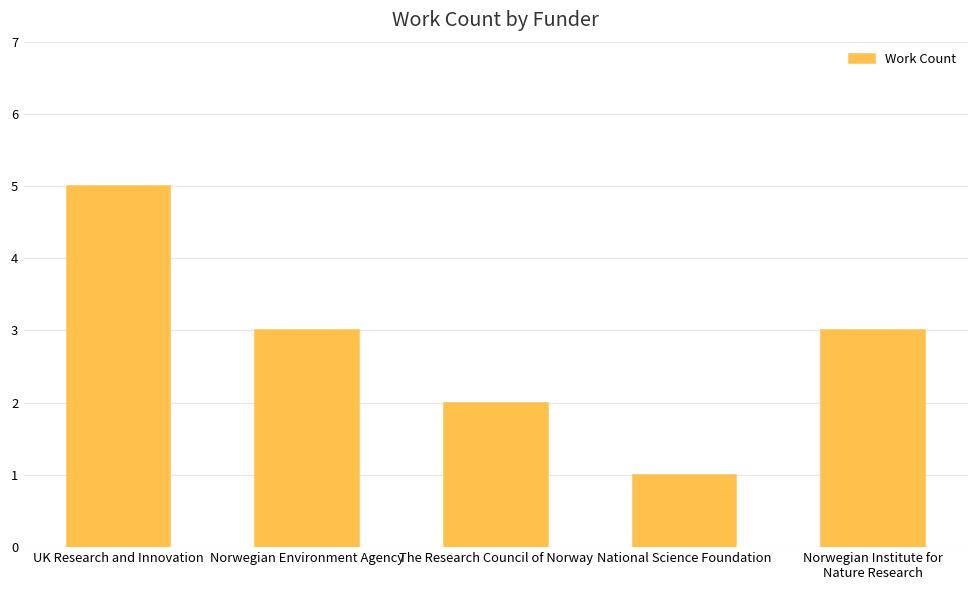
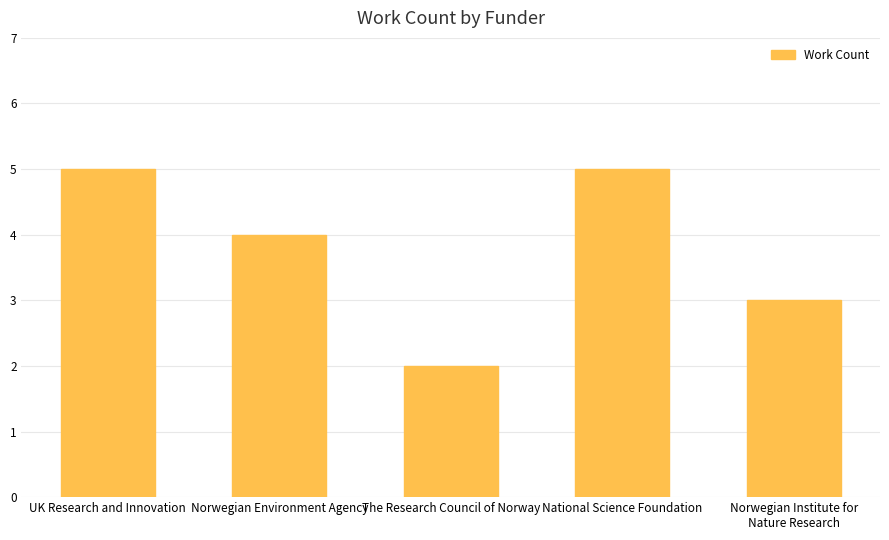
Norwegian Environment Agency: 3 -> 4
National Science Foundation: 1 -> 5
